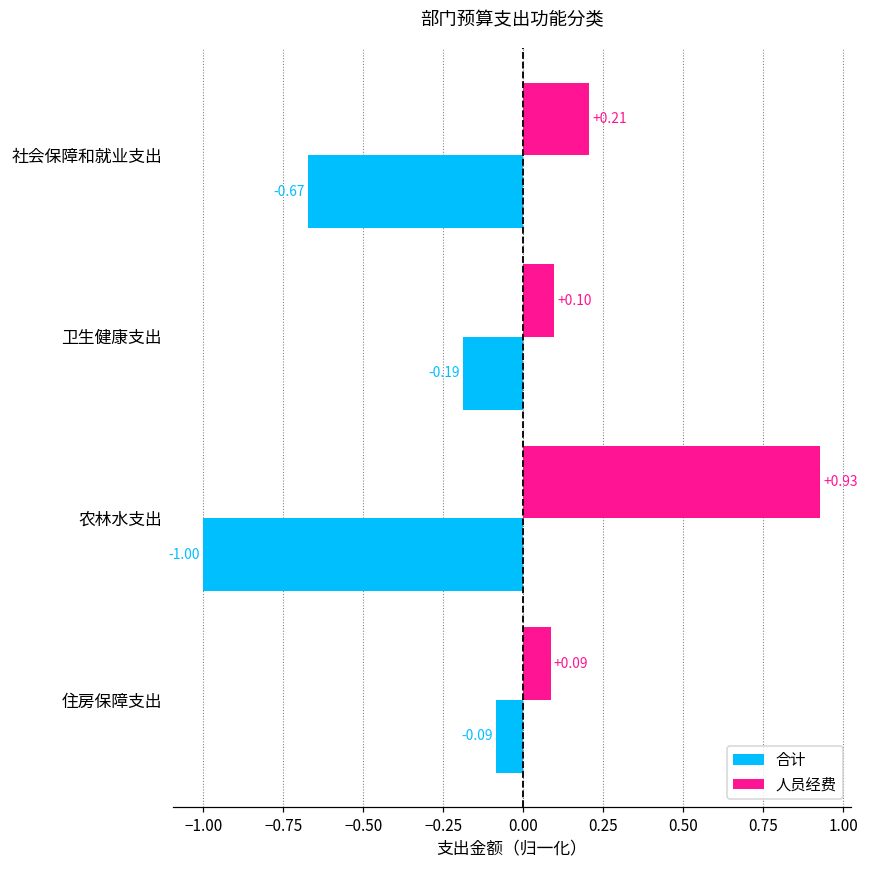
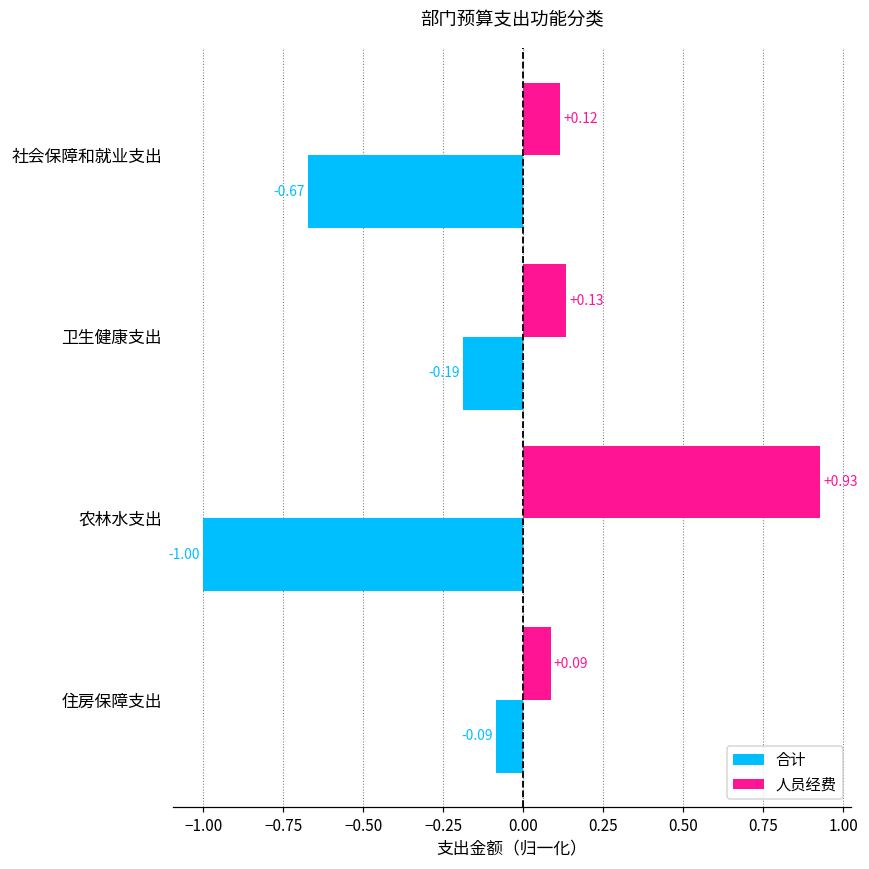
人员经费, 社会保障和就业支出: +0.21 -> +0.12
人员经费, 卫生健康支出: +0.10 -> +0.13
